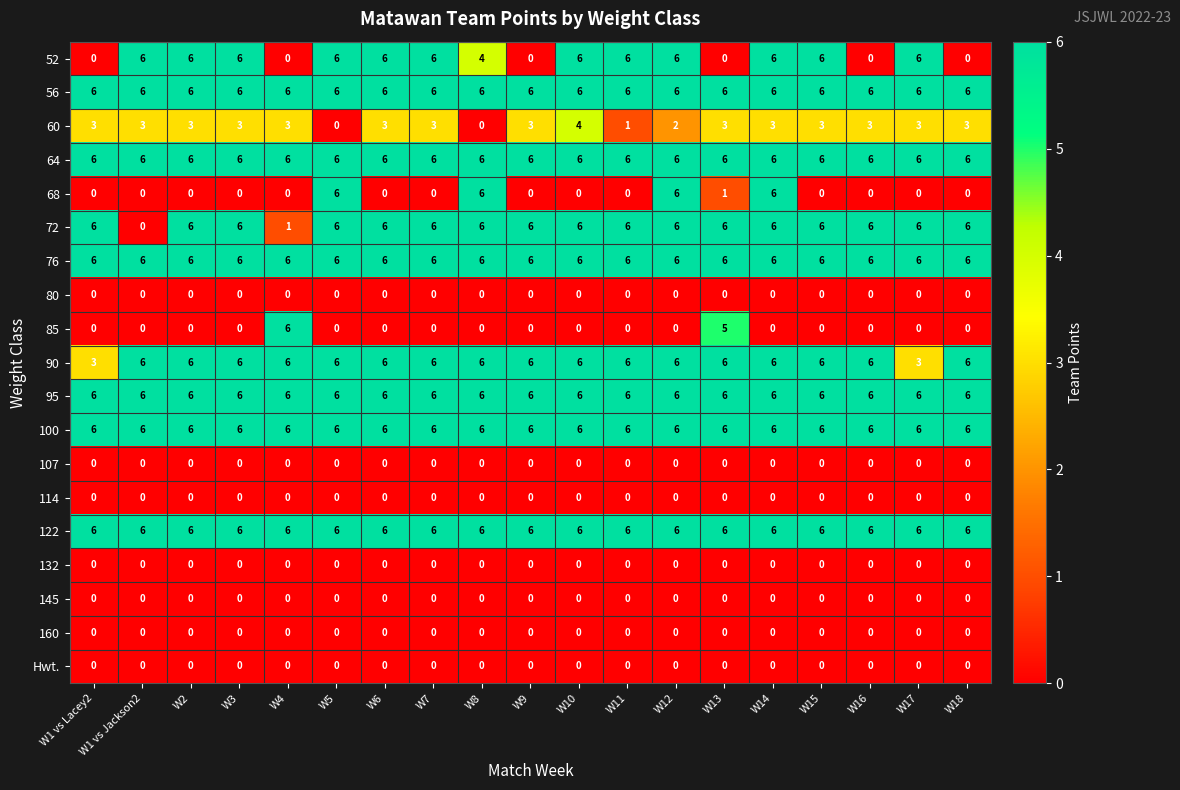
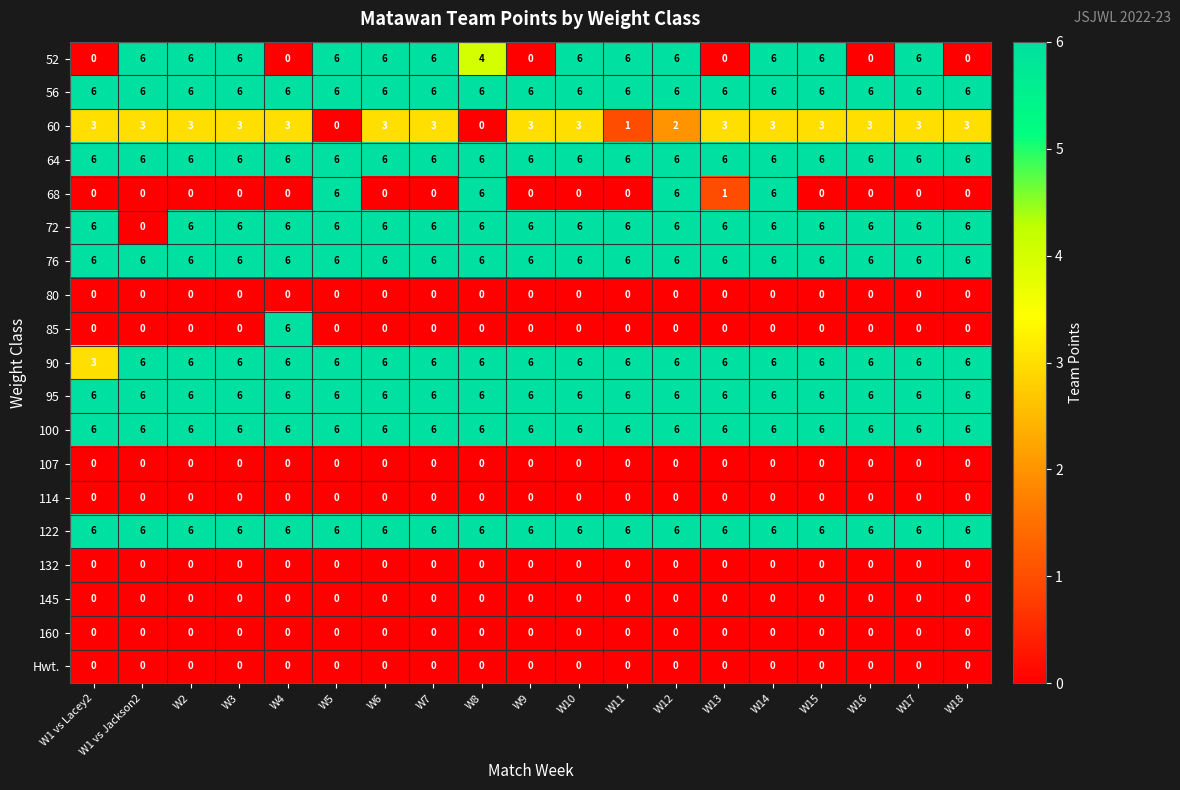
60, W10: 4 -> 3
72, W4: 1 -> 6
85, W13: 5 -> 0
90, W17: 3 -> 6
